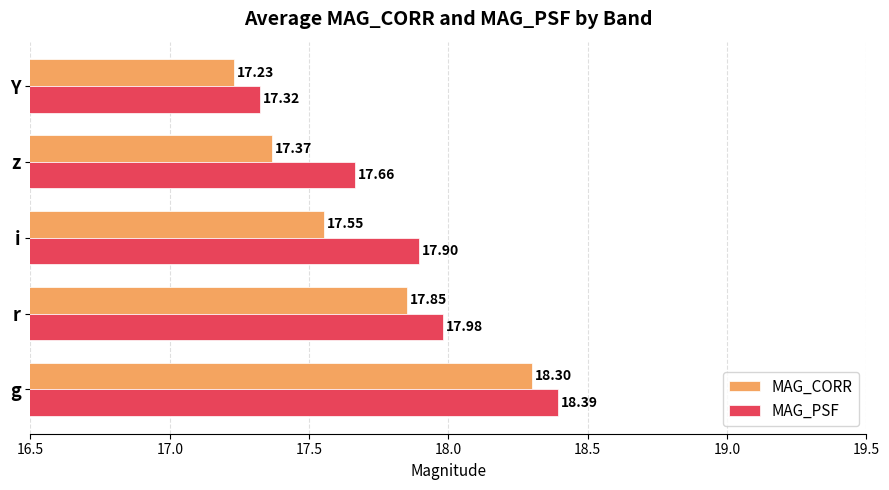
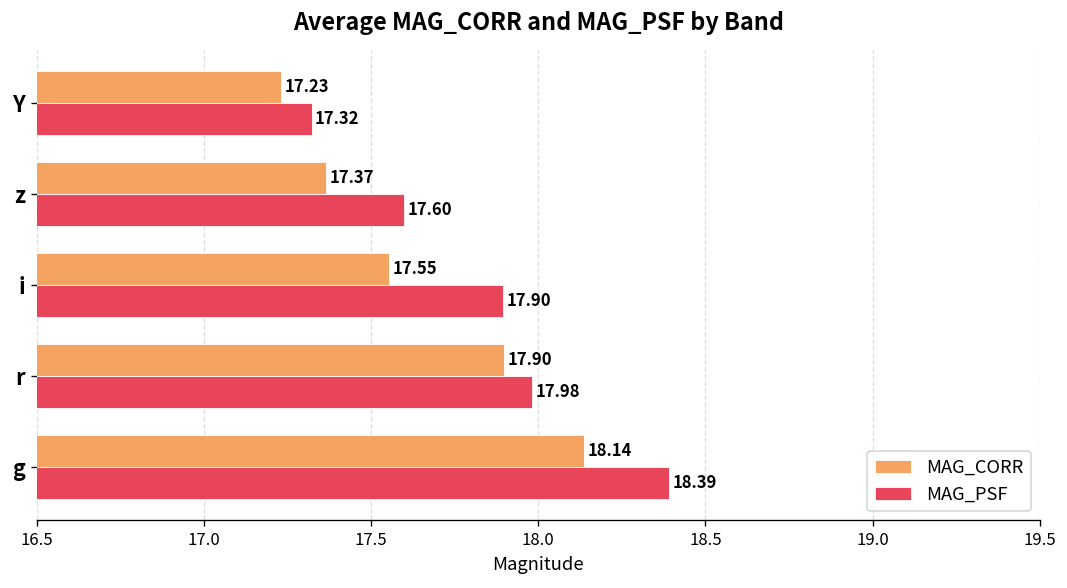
MAG_PSF, z: 17.66 -> 17.60
MAG_CORR, r: 17.85 -> 17.90
MAG_CORR, g: 18.30 -> 18.14
